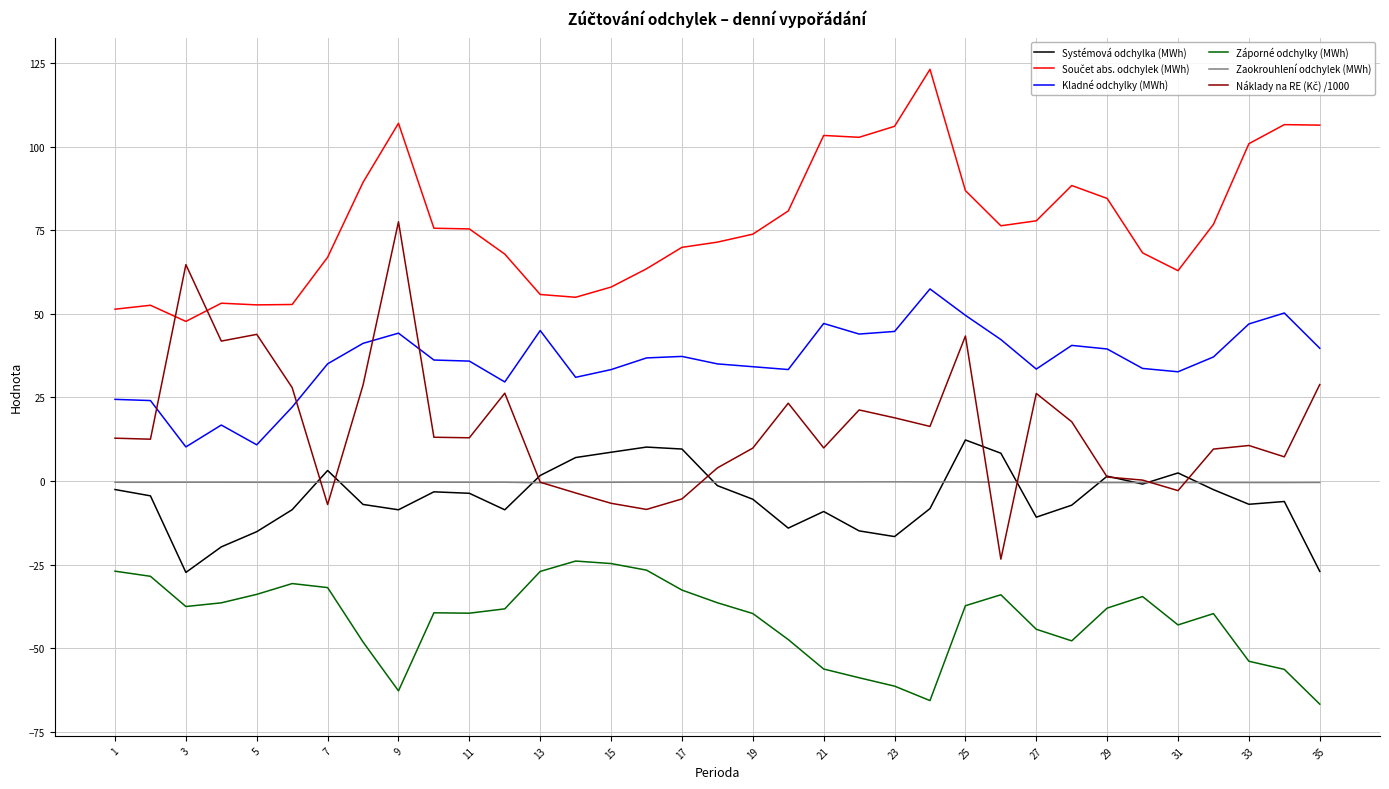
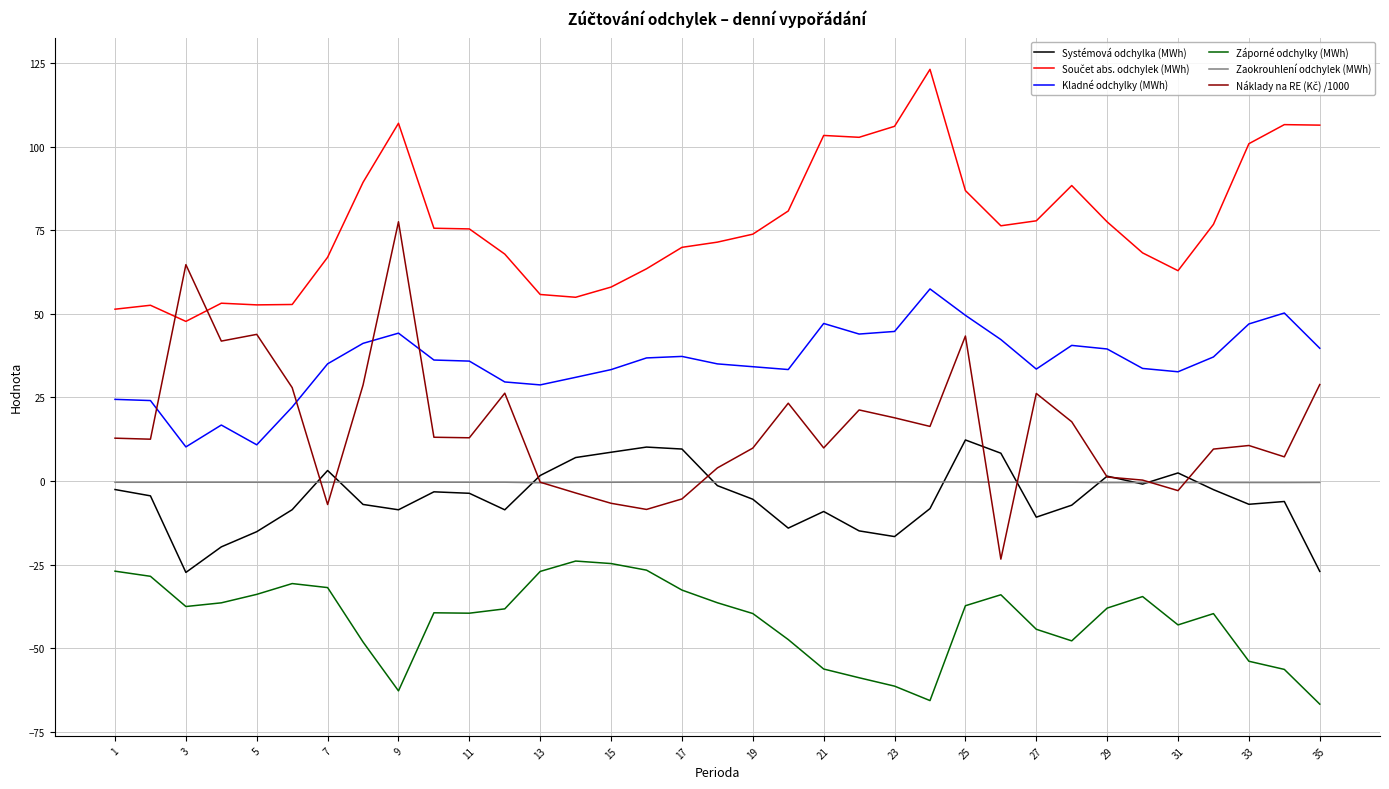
Kladné odchylky (MWh), 13: 45 -> 29
Součet abs. odchylek (MWh), 29: 84 -> 77
